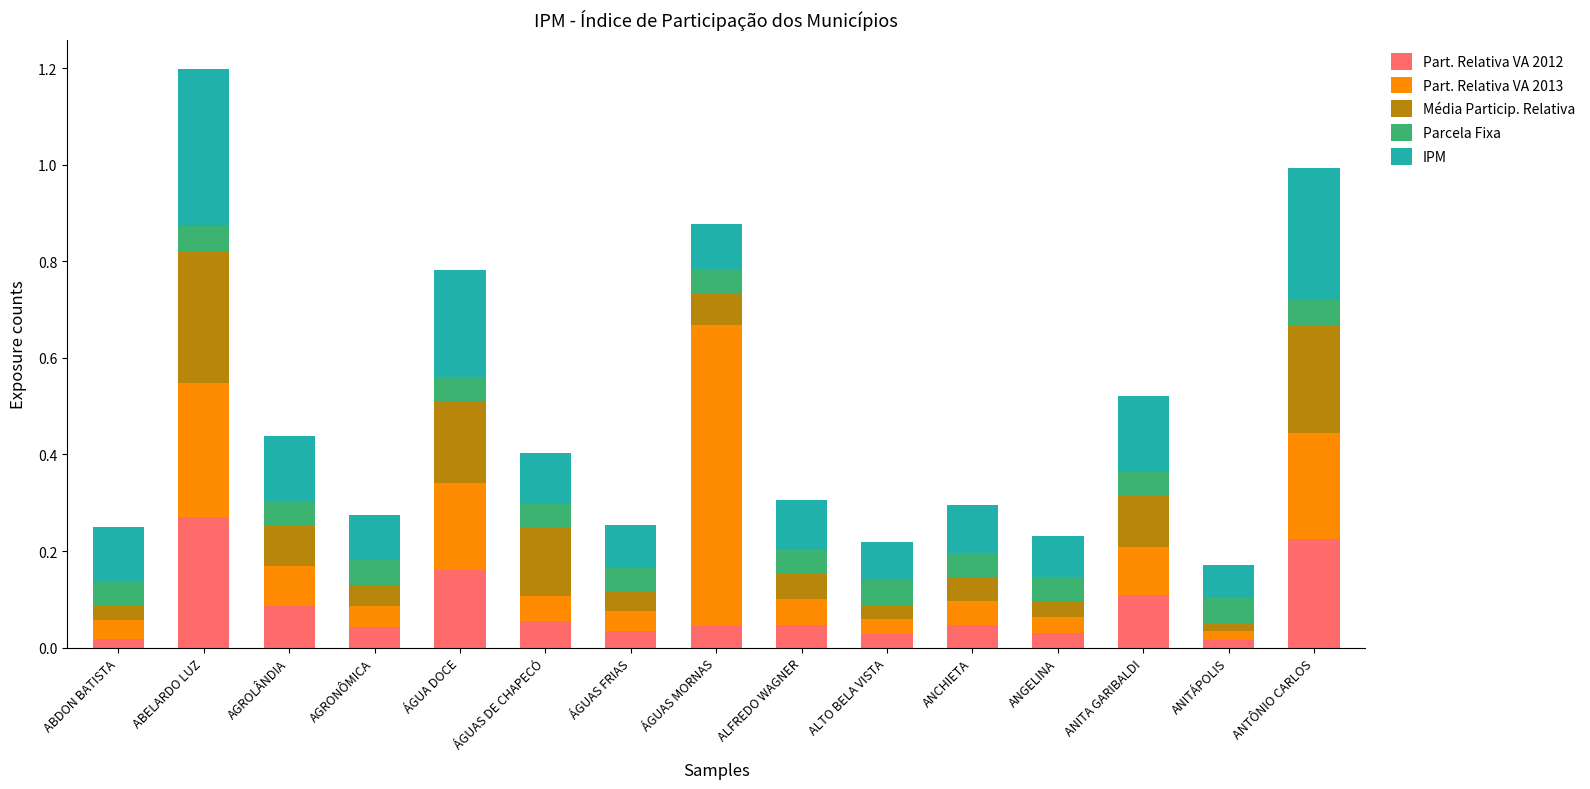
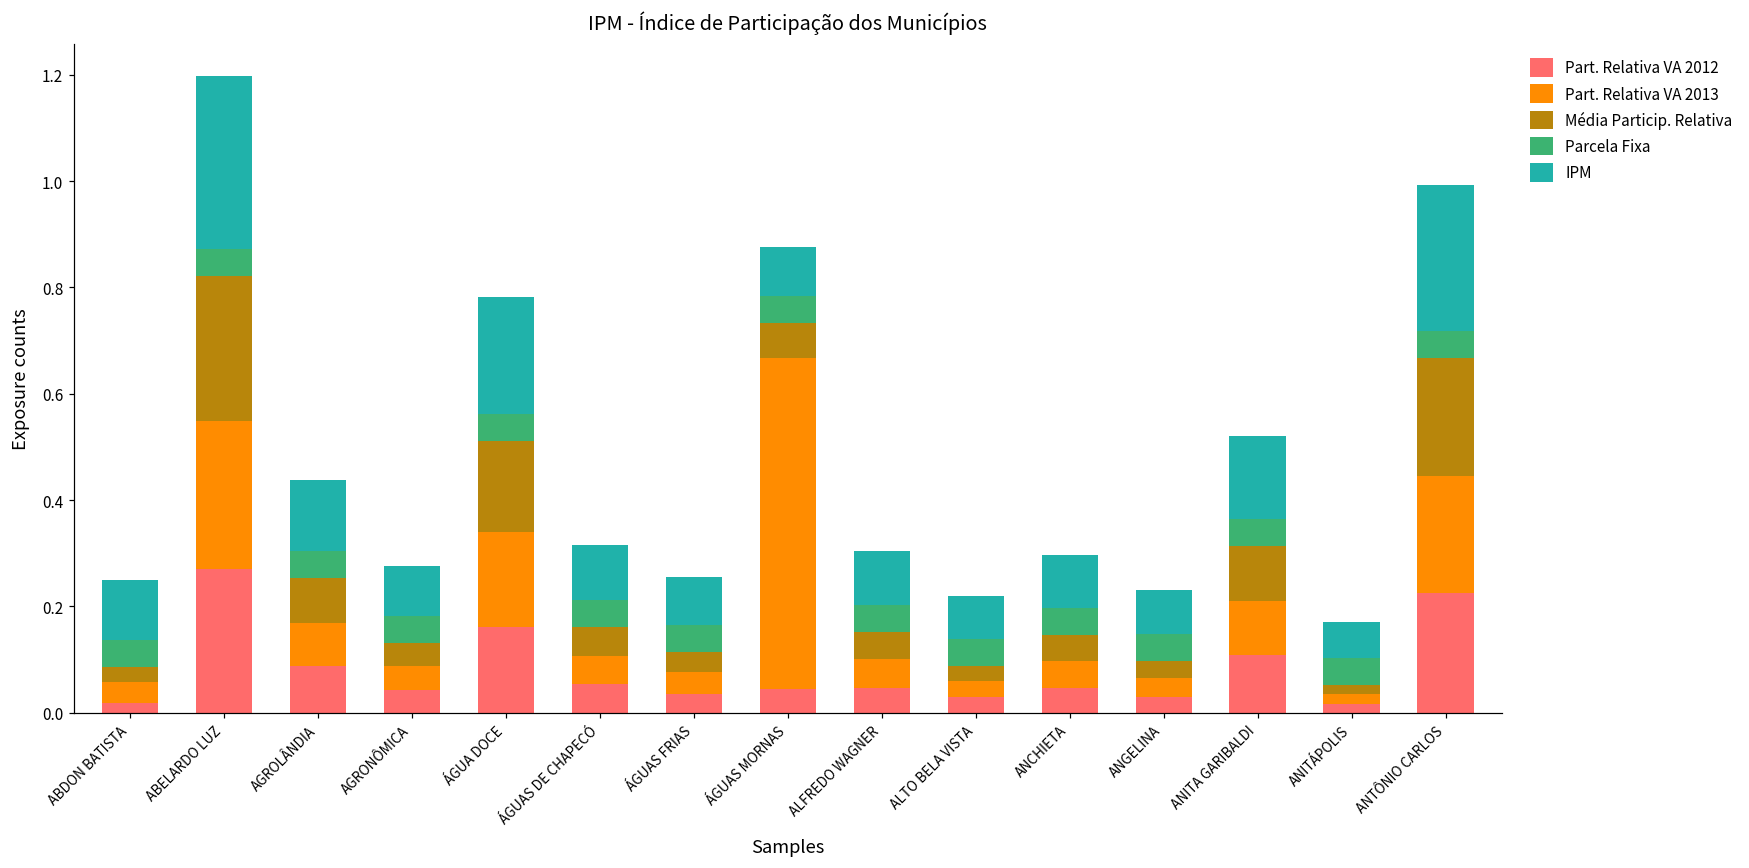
Média Particip. Relativa, ÁGUAS DE CHAPECÓ: 0.14 -> 0.05
